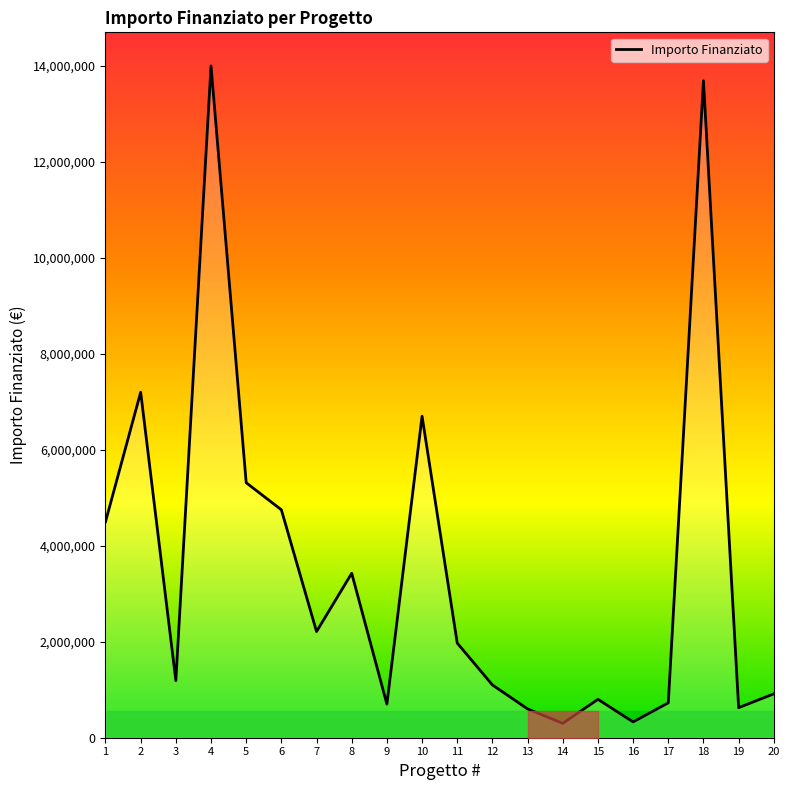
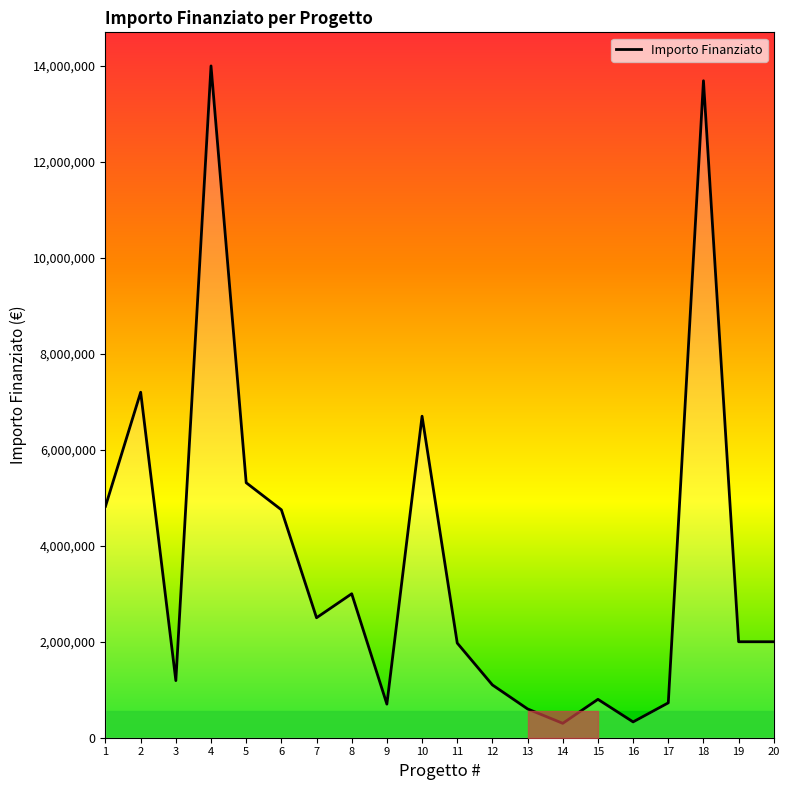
Importo Finanziato, 1: 4,500,000 -> 4,800,000
Importo Finanziato, 7: 2,200,000 -> 2,500,000
Importo Finanziato, 8: 3,400,000 -> 3,000,000
Importo Finanziato, 19: 600,000 -> 2,000,000
Importo Finanziato, 20: 900,000 -> 2,000,000
